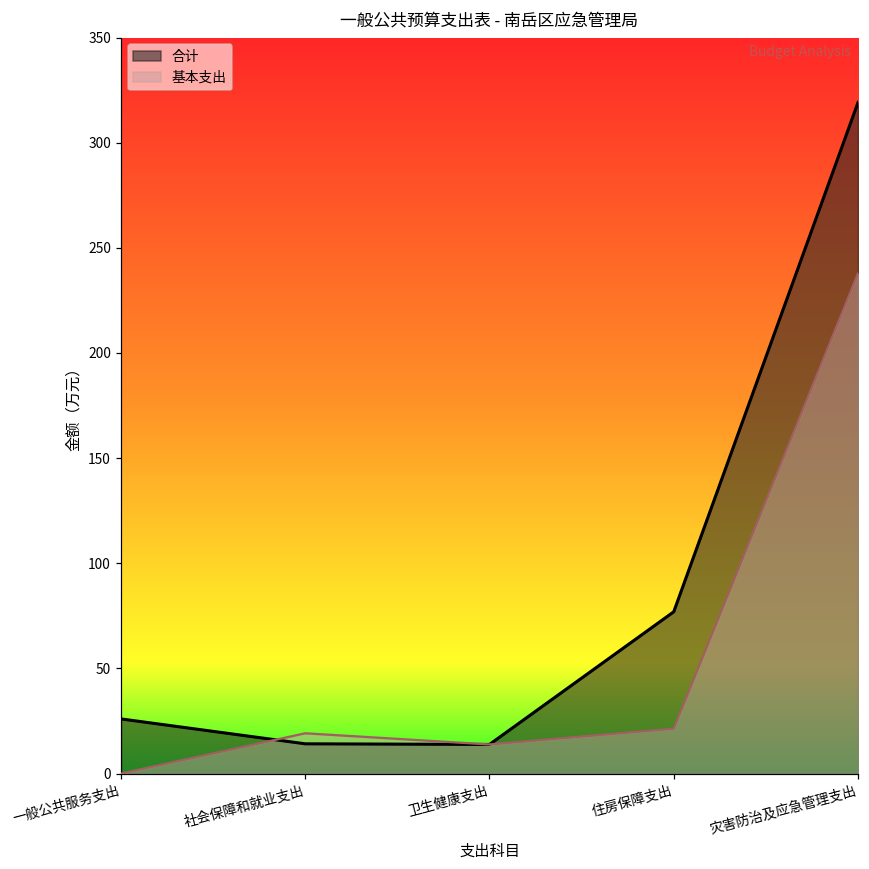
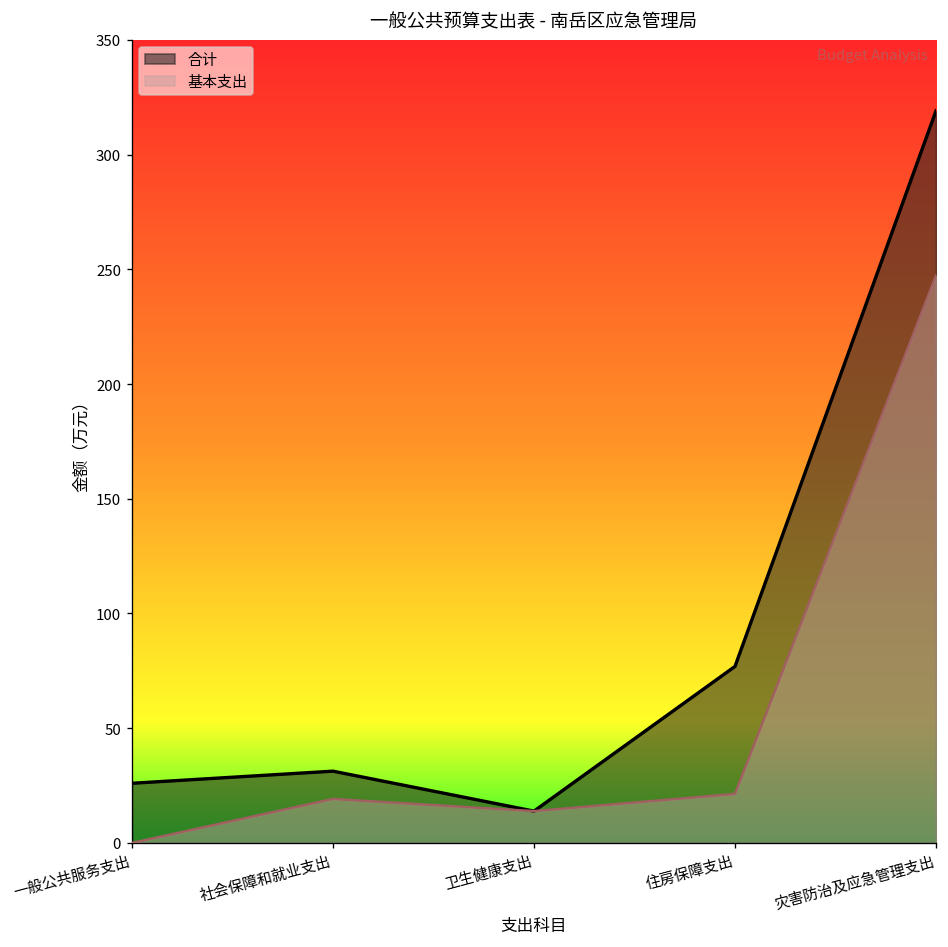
合计, 社会保障和就业支出: 14 -> 31
基本支出, 灾害防治及应急管理支出: 238 -> 247
